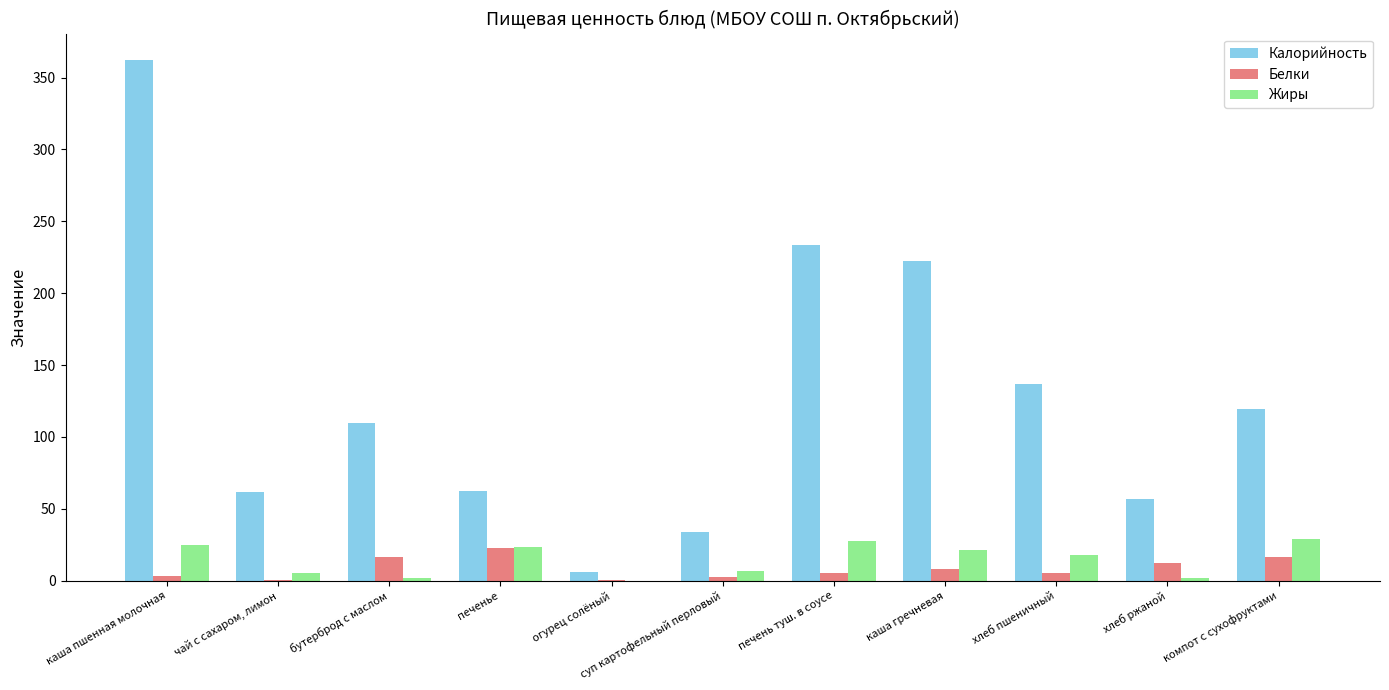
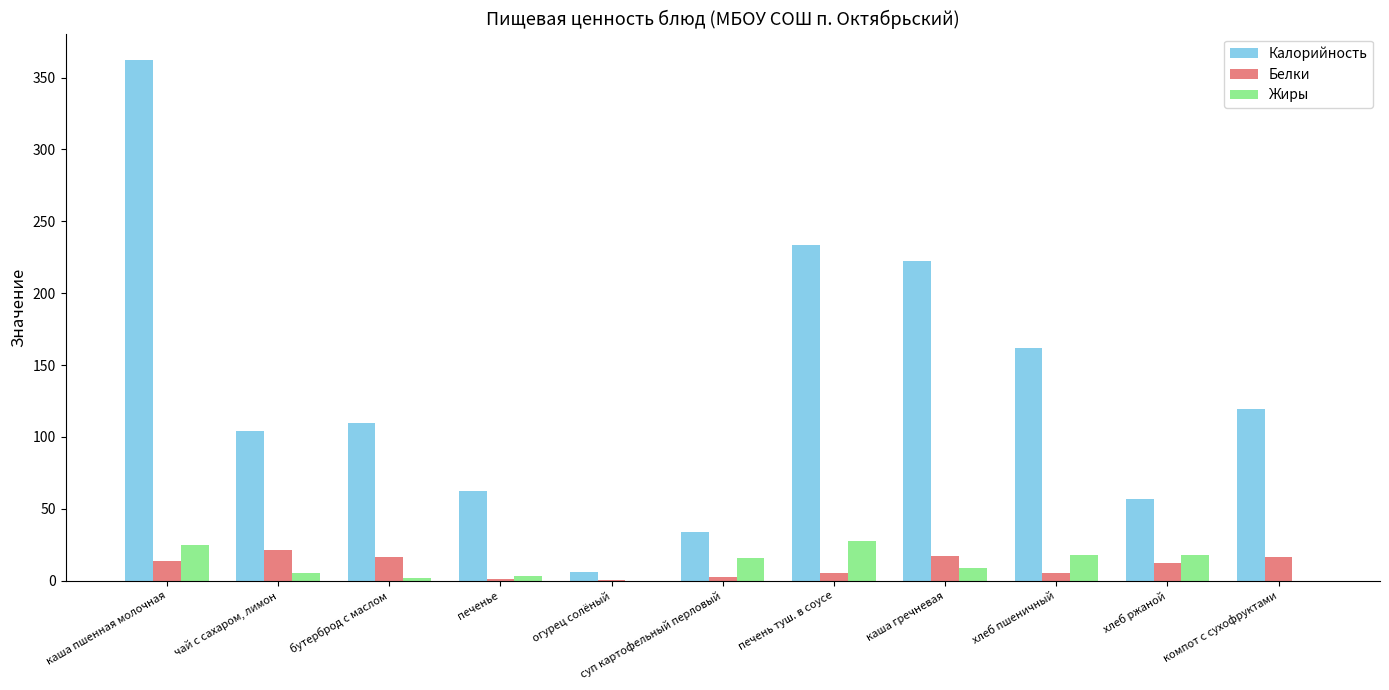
Белки, каша пшенная молочная: 4 -> 14
Калорийность, чай с сахаром, лимон: 62 -> 104
Белки, чай с сахаром, лимон: 0 -> 21
Белки, печенье: 23 -> 1
Жиры, печенье: 23 -> 3
Жиры, суп картофельный перловый: 7 -> 16
Белки, каша гречневая: 8 -> 17
Жиры, каша гречневая: 21 -> 9
Калорийность, хлеб пшеничный: 137 -> 162
Жиры, хлеб ржаной: 2 -> 18
Жиры, компот с сухофруктами: 29 -> 0
